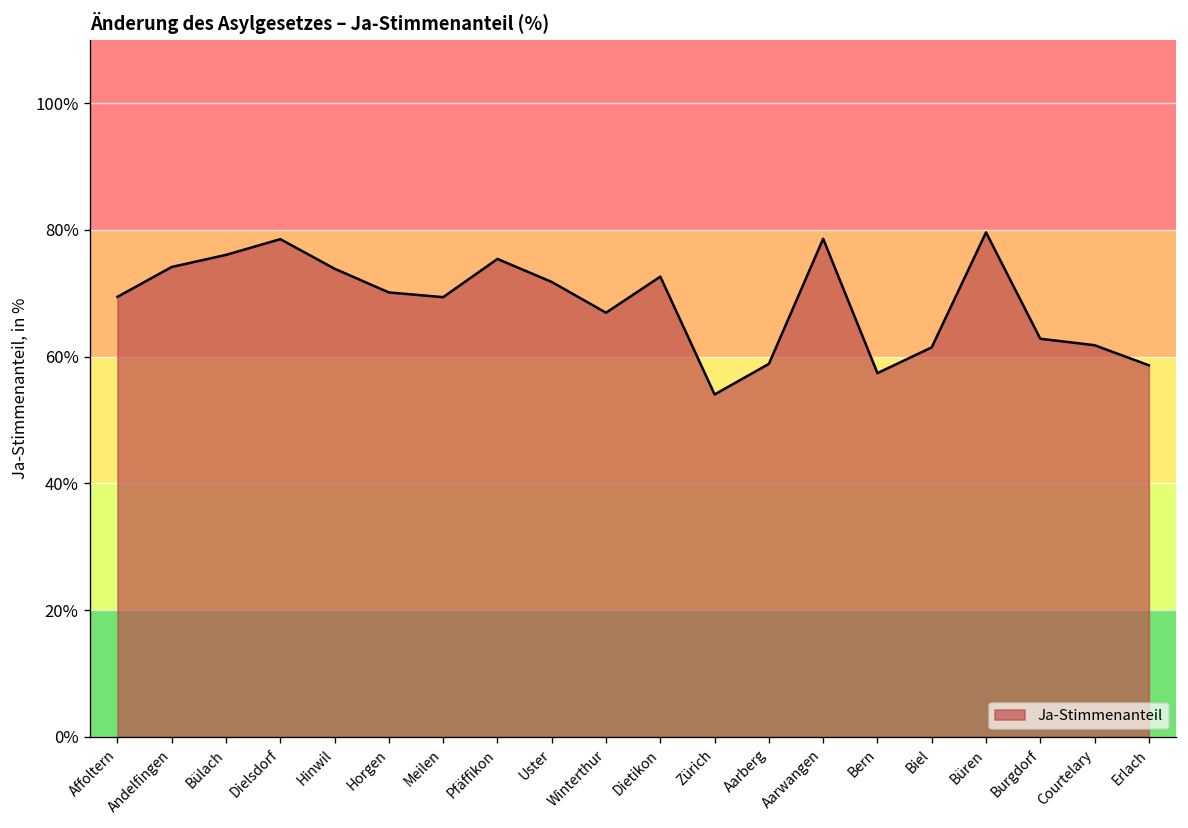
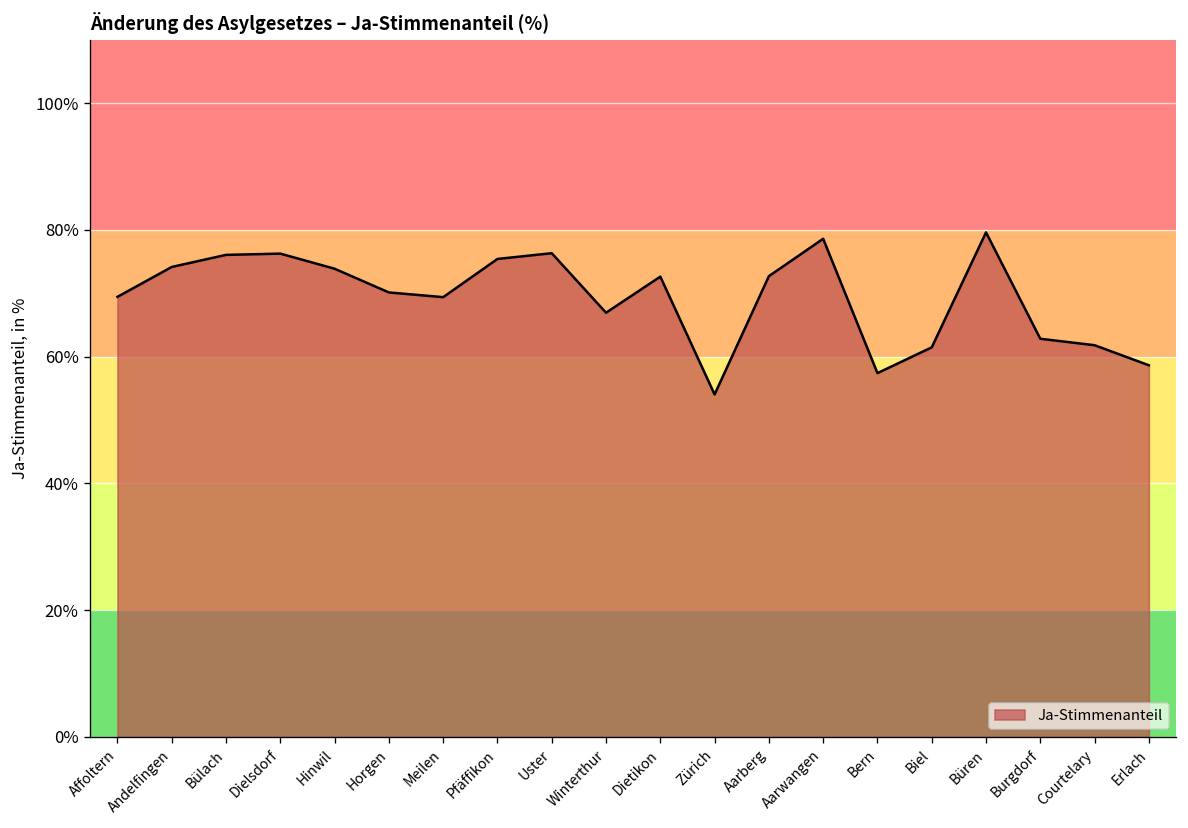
Dielsdorf: 79% -> 76%
Uster: 72% -> 76%
Aarberg: 59% -> 73%
